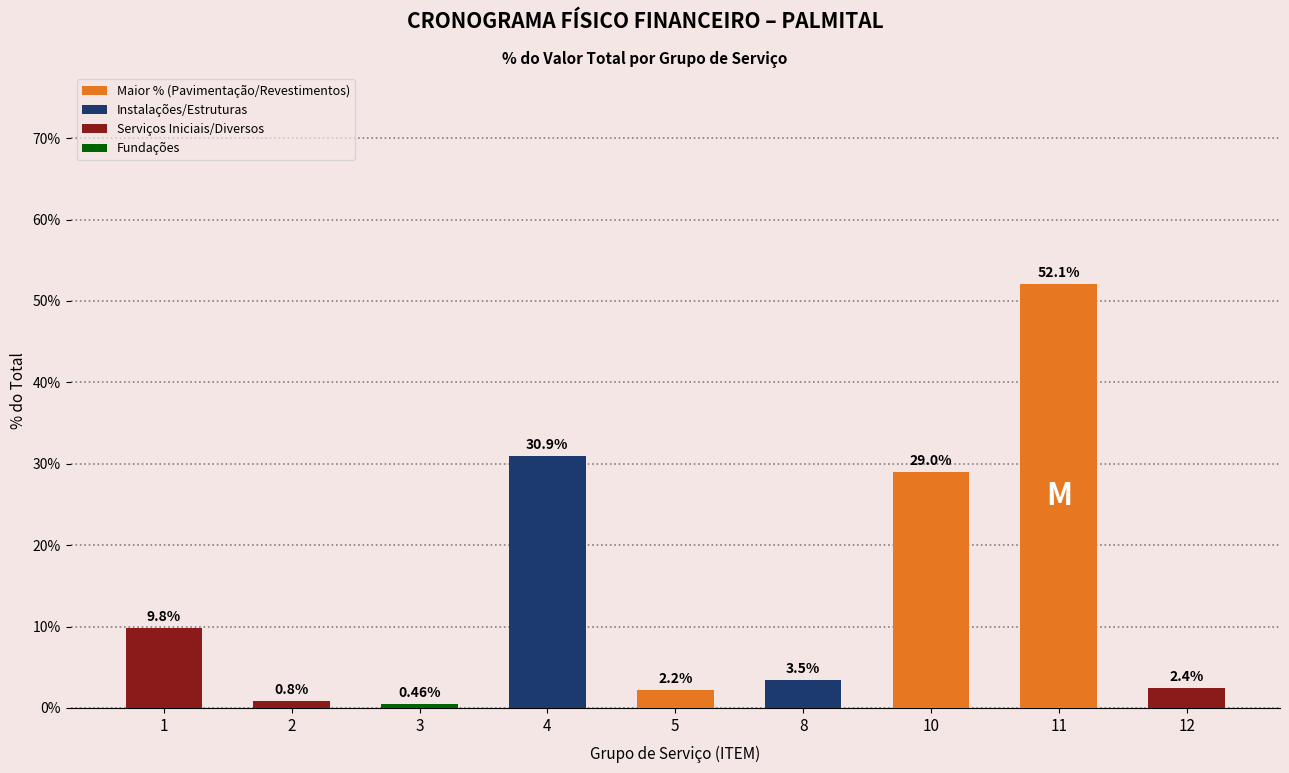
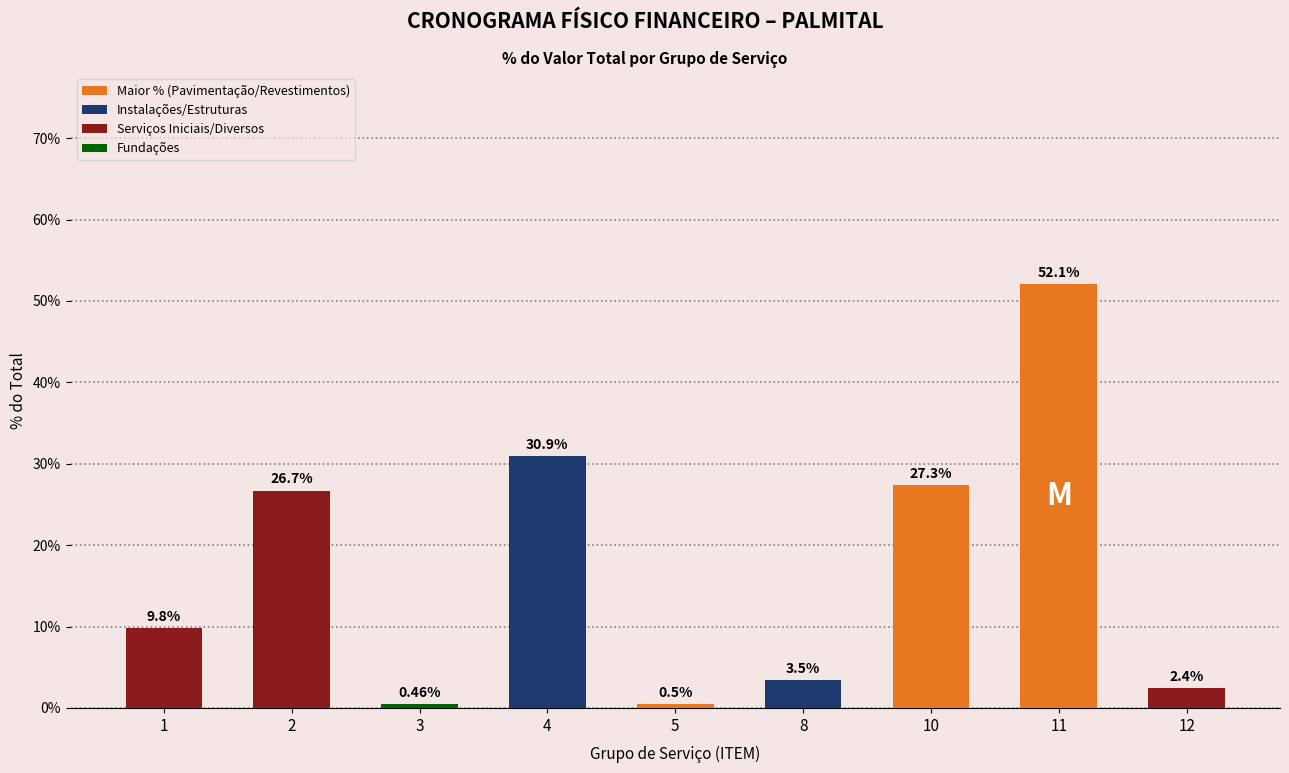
2: 0.8% -> 26.7%
5: 2.2% -> 0.5%
10: 29.0% -> 27.3%
